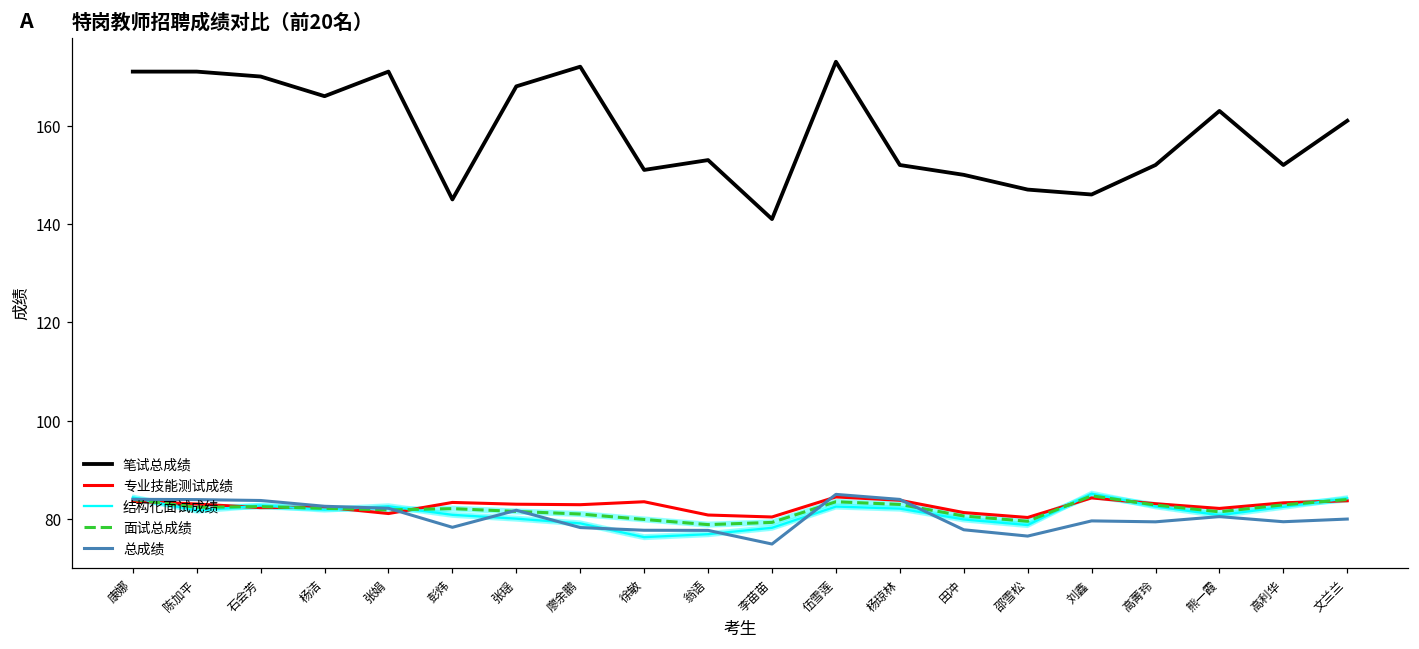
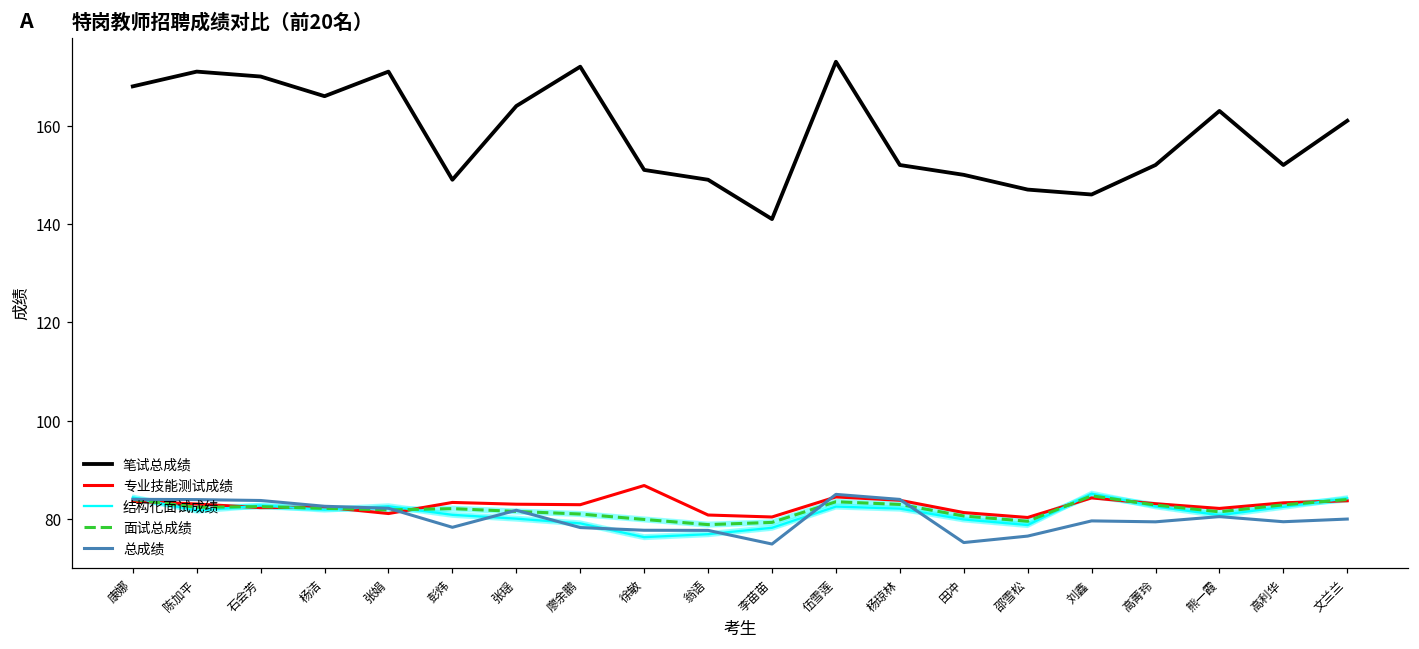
笔试总成绩, 康娜: 171 -> 168
笔试总成绩, 彭炜: 145 -> 149
笔试总成绩, 张瑶: 168 -> 164
专业技能测试成绩, 徐敏: 84 -> 87
笔试总成绩, 翁语: 153 -> 149
总成绩, 田冲: 78 -> 75
